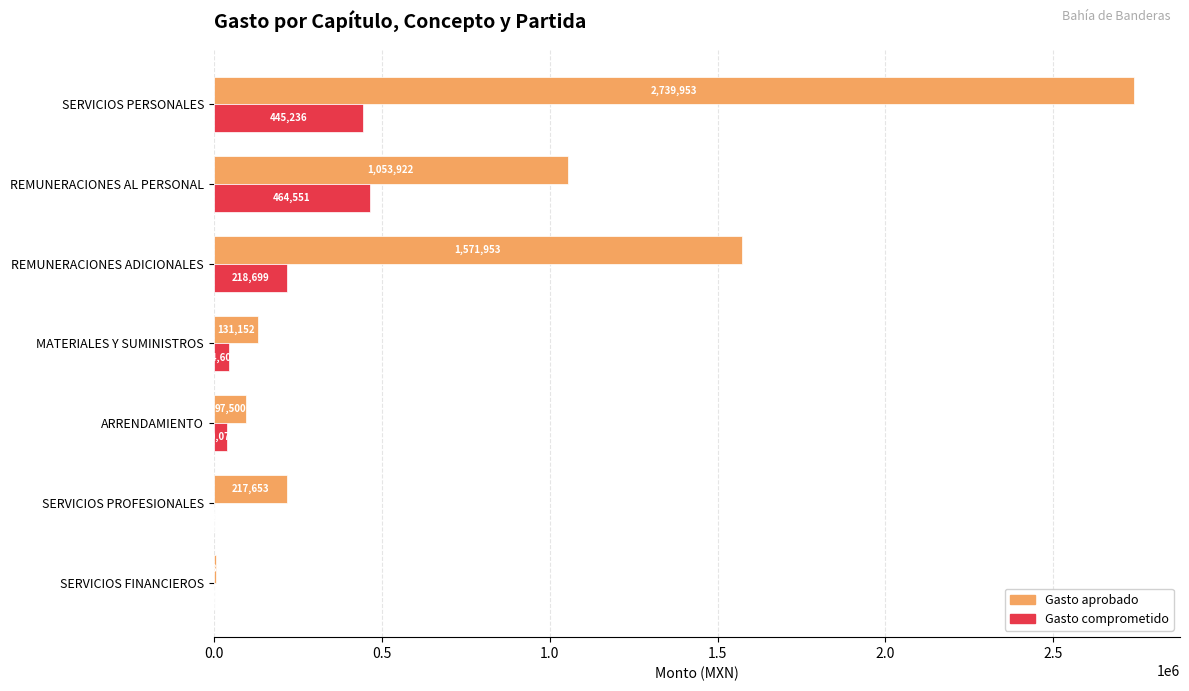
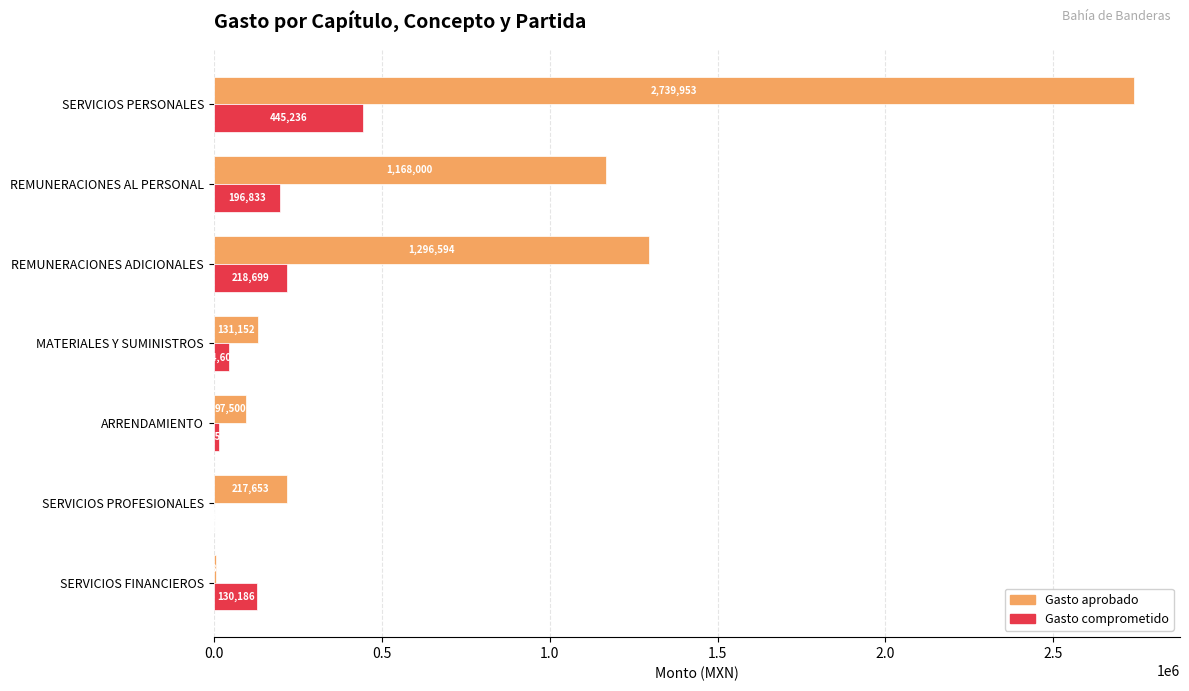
Gasto aprobado, REMUNERACIONES AL PERSONAL: 1,053,922 -> 1,168,000
Gasto comprometido, REMUNERACIONES AL PERSONAL: 464,551 -> 196,833
Gasto aprobado, REMUNERACIONES ADICIONALES: 1,571,953 -> 1,296,594
Gasto comprometido, ARRENDAMIENTO: 40000 -> 20000
Gasto comprometido, SERVICIOS FINANCIEROS: 0 -> 130000
